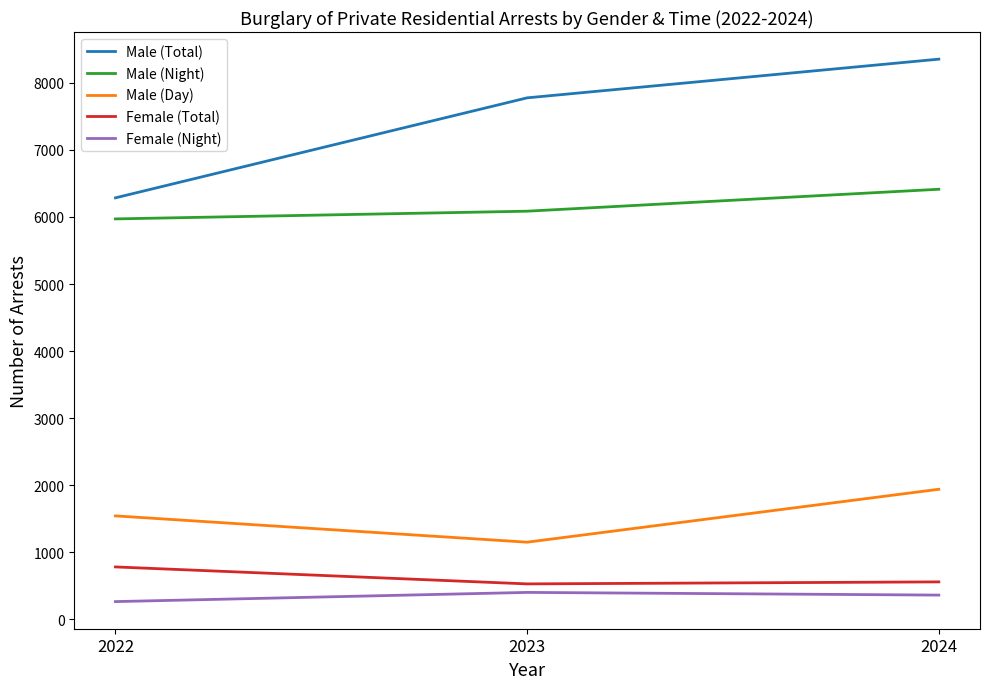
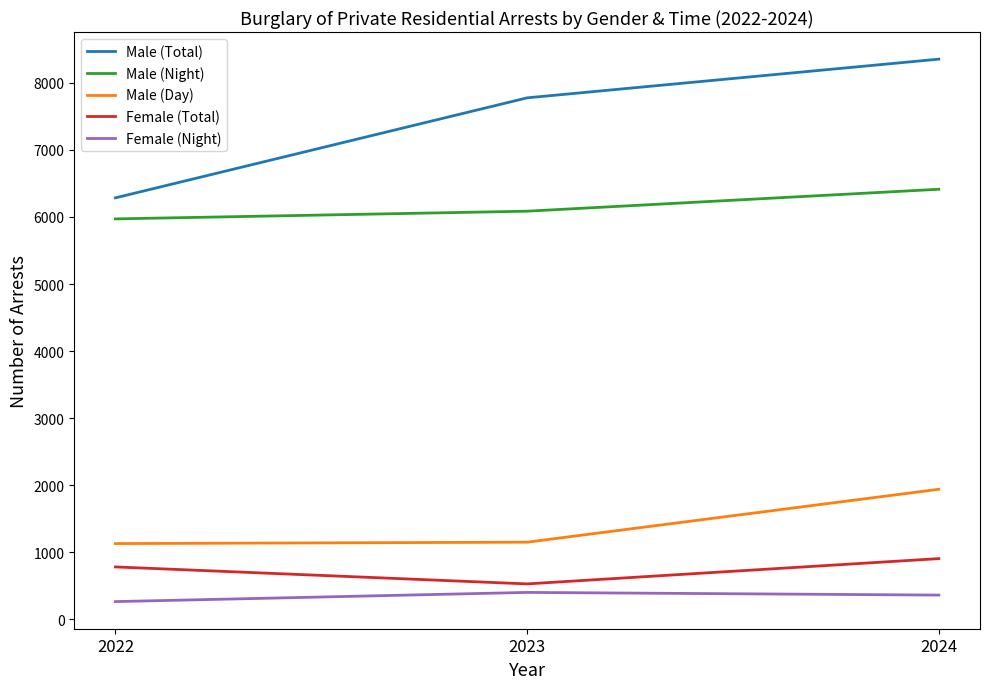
Male (Day), 2022: 1500 -> 1100
Female (Total), 2024: 600 -> 900
